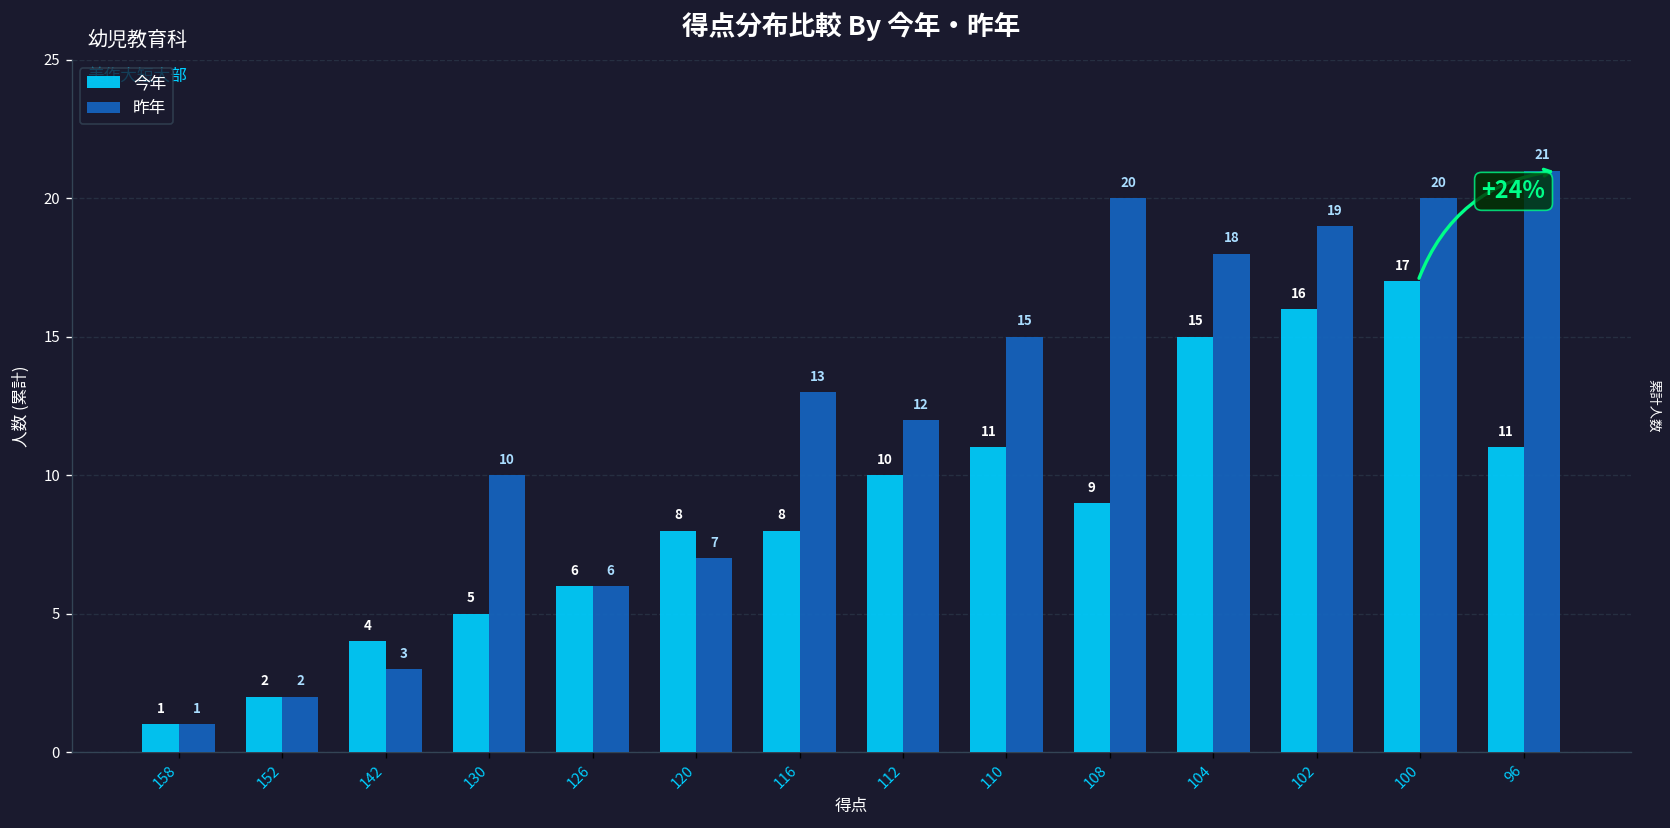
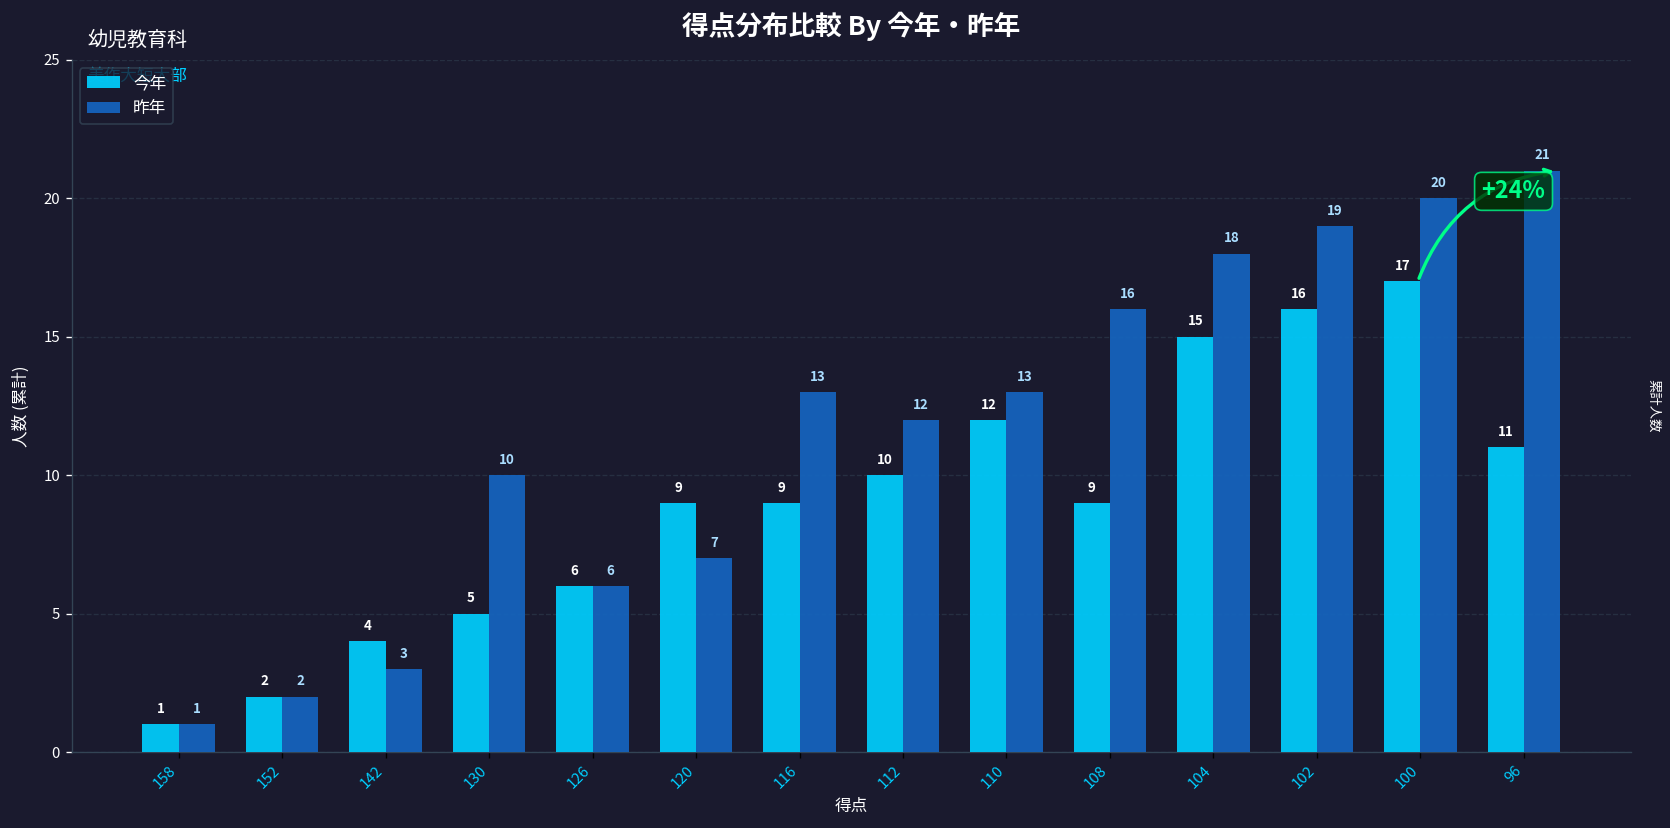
今年, 120: 8 -> 9
今年, 116: 8 -> 9
今年, 110: 11 -> 12
昨年, 110: 15 -> 13
昨年, 108: 20 -> 16
